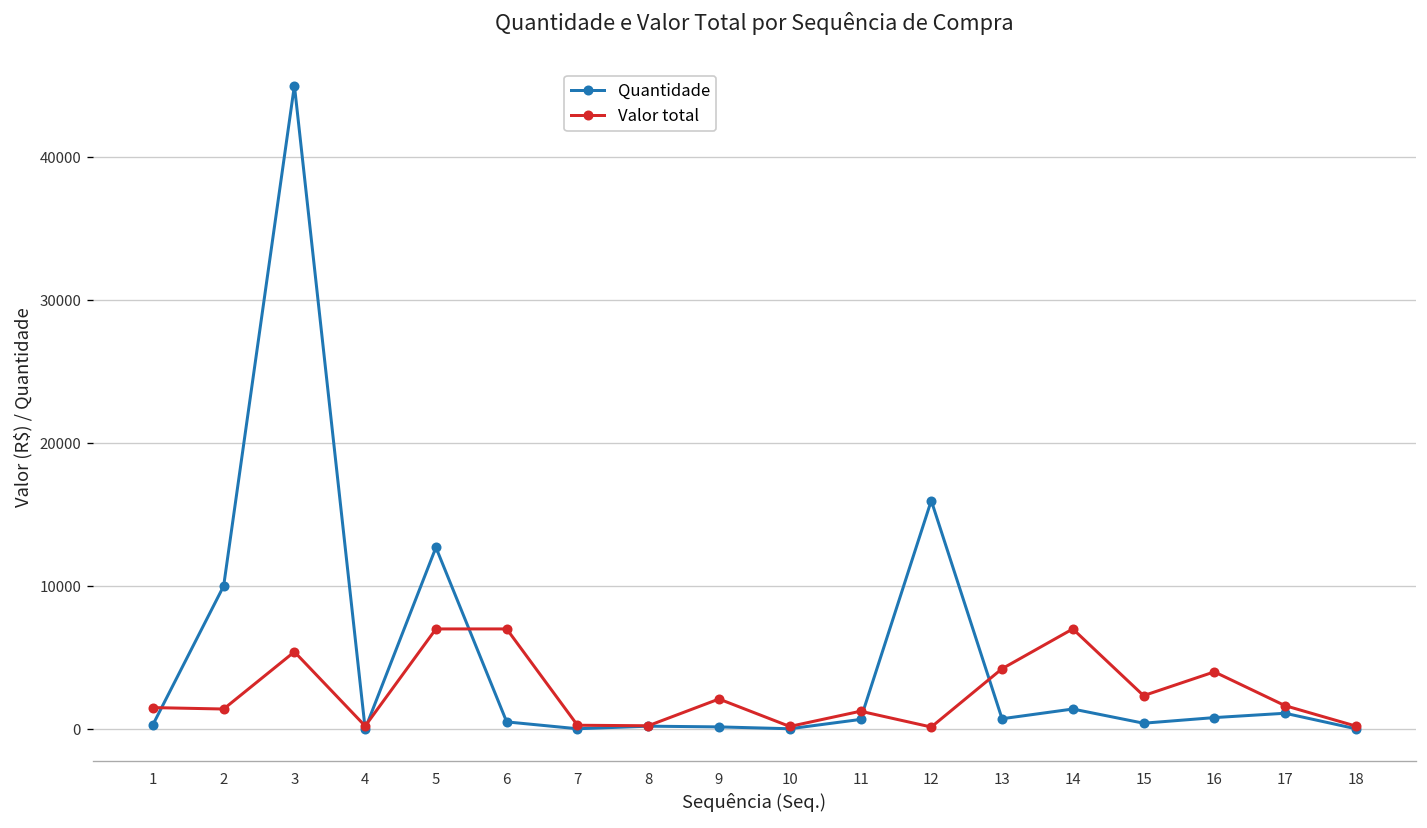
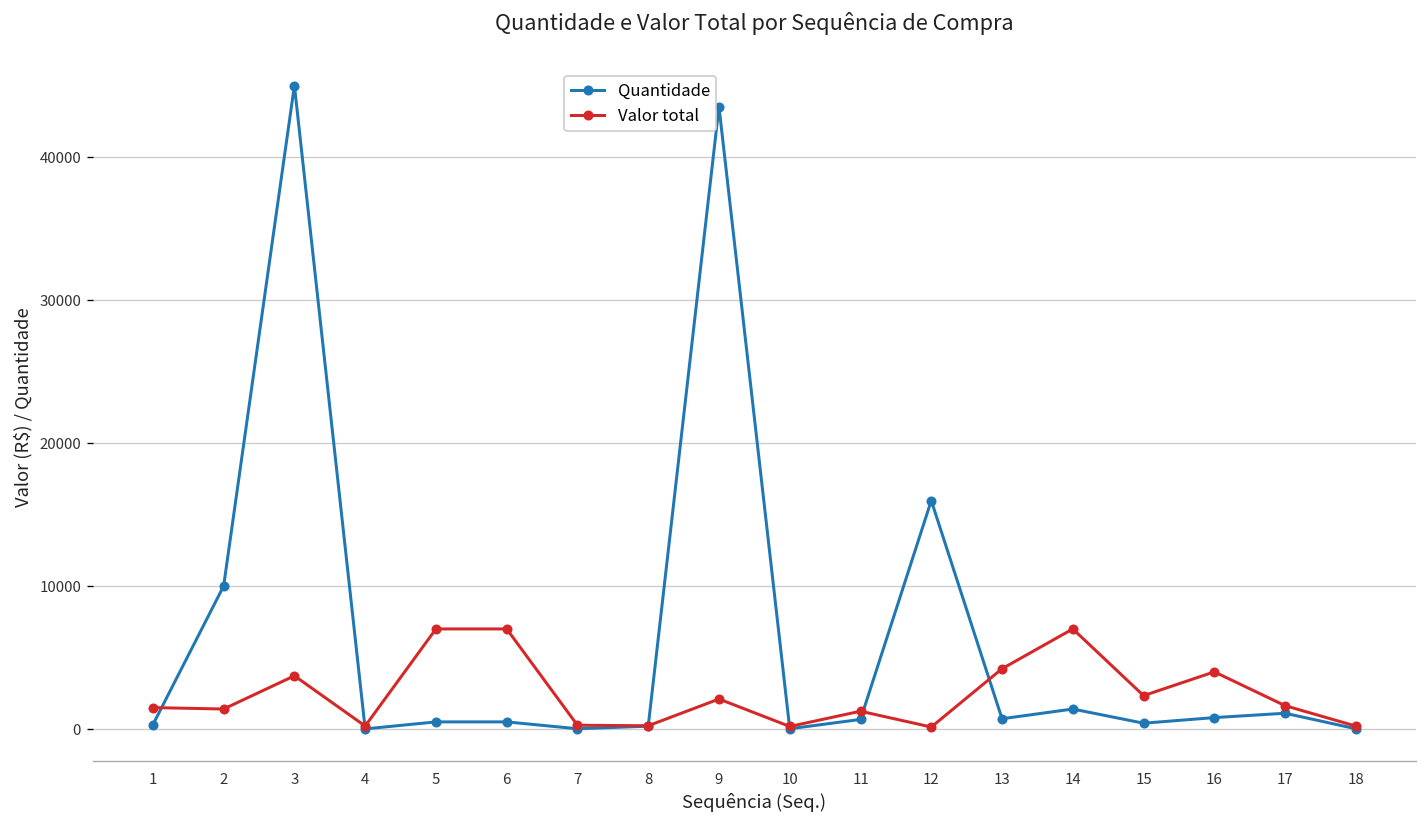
Valor total, 3: 5400 -> 3700
Quantidade, 5: 12700 -> 500
Quantidade, 9: 200 -> 43500
